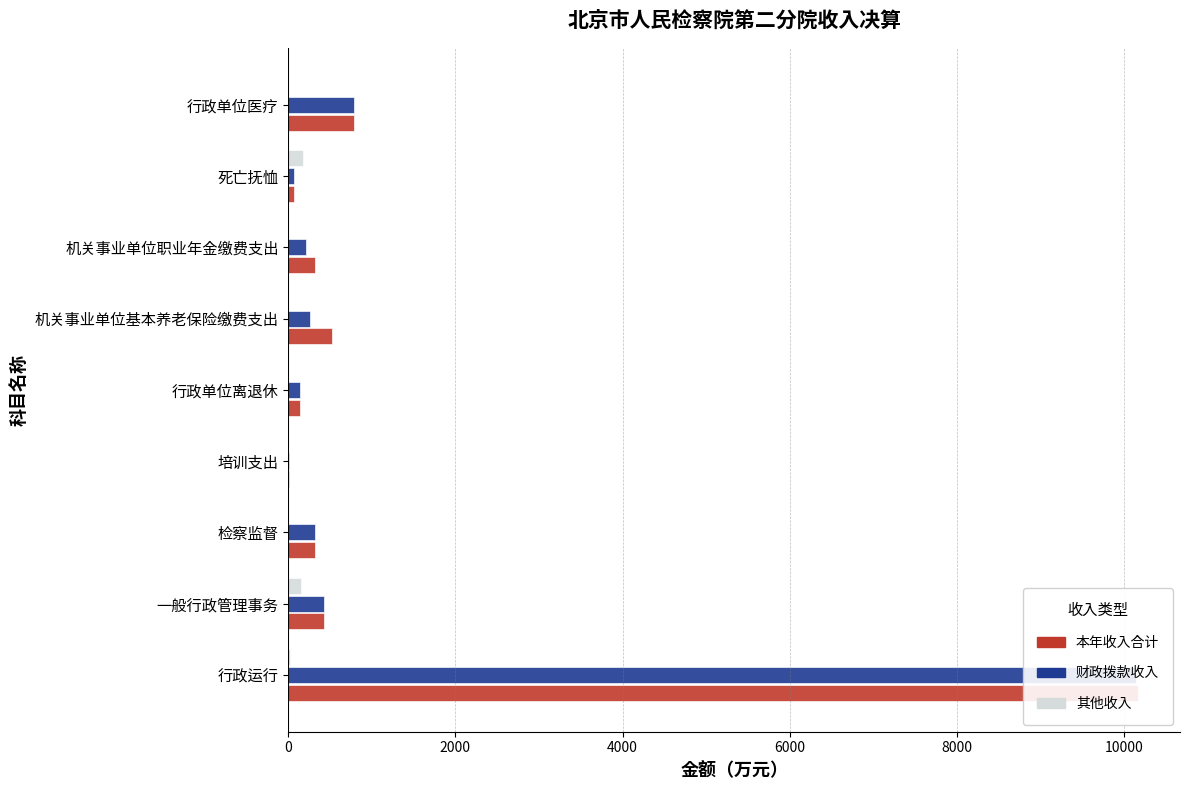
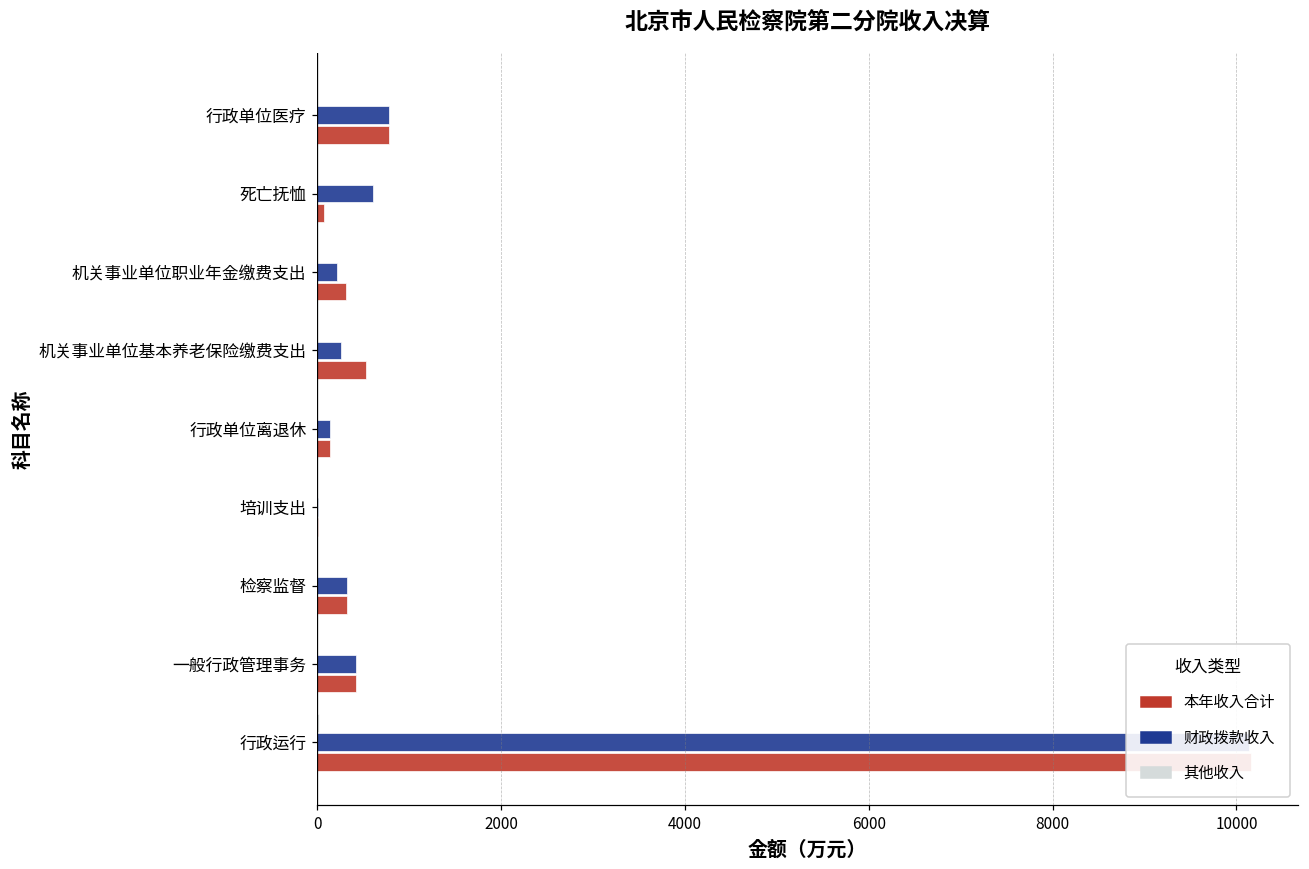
其他收入, 死亡抚恤: 200 -> 0
财政拨款收入, 死亡抚恤: 100 -> 600
其他收入, 一般行政管理事务: 200 -> 0
